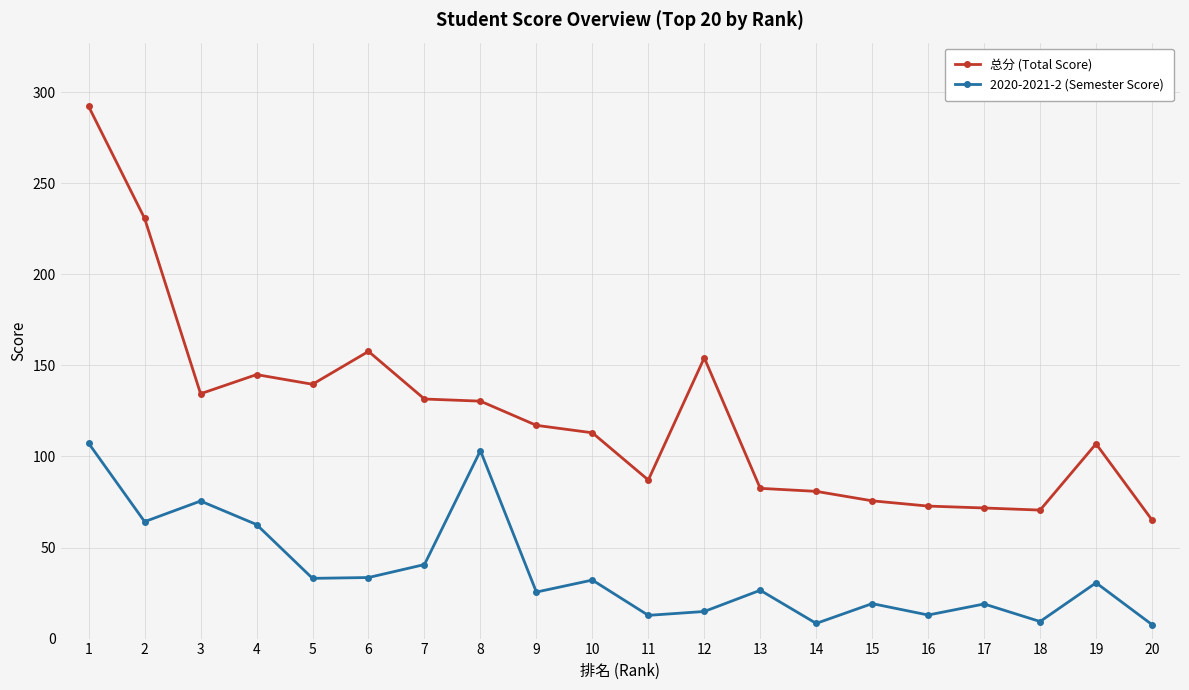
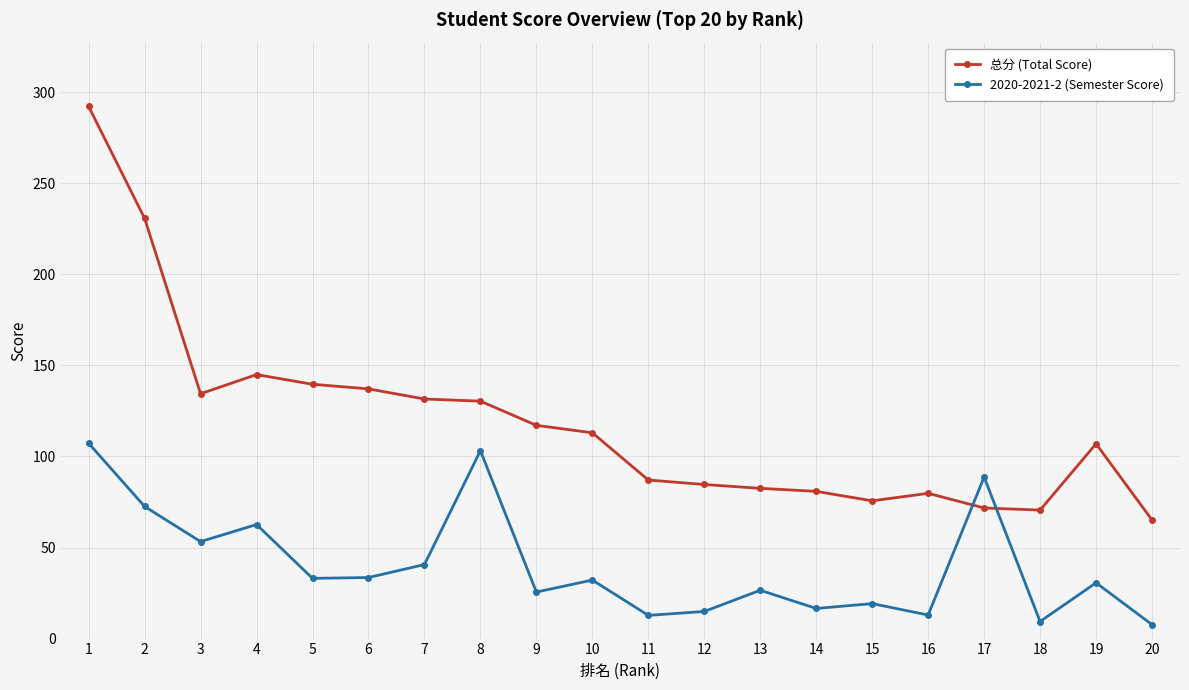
2020-2021-2 (Semester Score), 2: 64 -> 73
2020-2021-2 (Semester Score), 3: 76 -> 53
总分 (Total Score), 6: 158 -> 137
总分 (Total Score), 12: 154 -> 85
2020-2021-2 (Semester Score), 14: 8 -> 17
总分 (Total Score), 16: 73 -> 80
2020-2021-2 (Semester Score), 17: 19 -> 89
